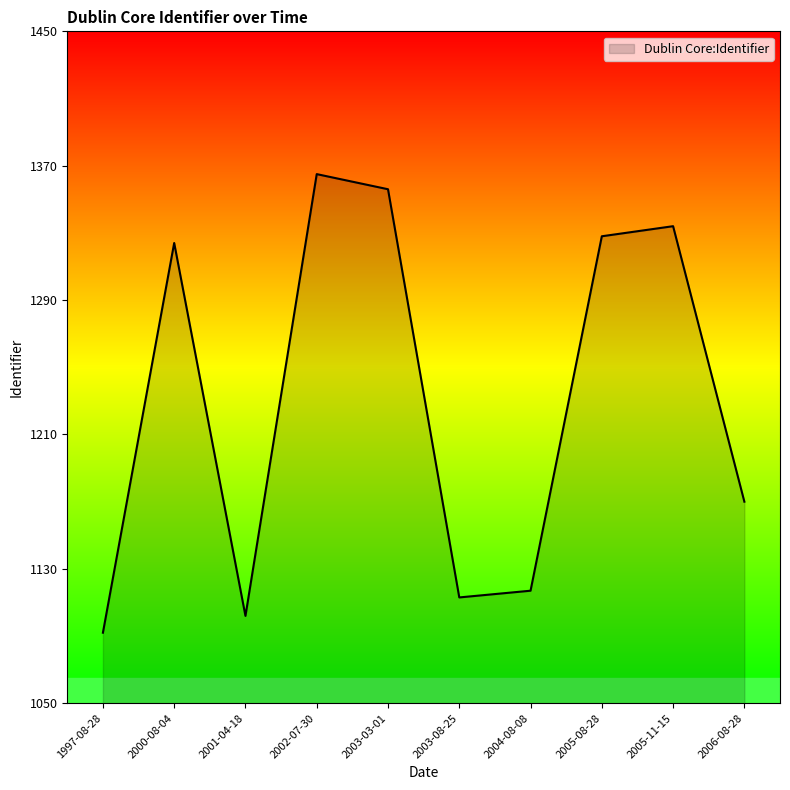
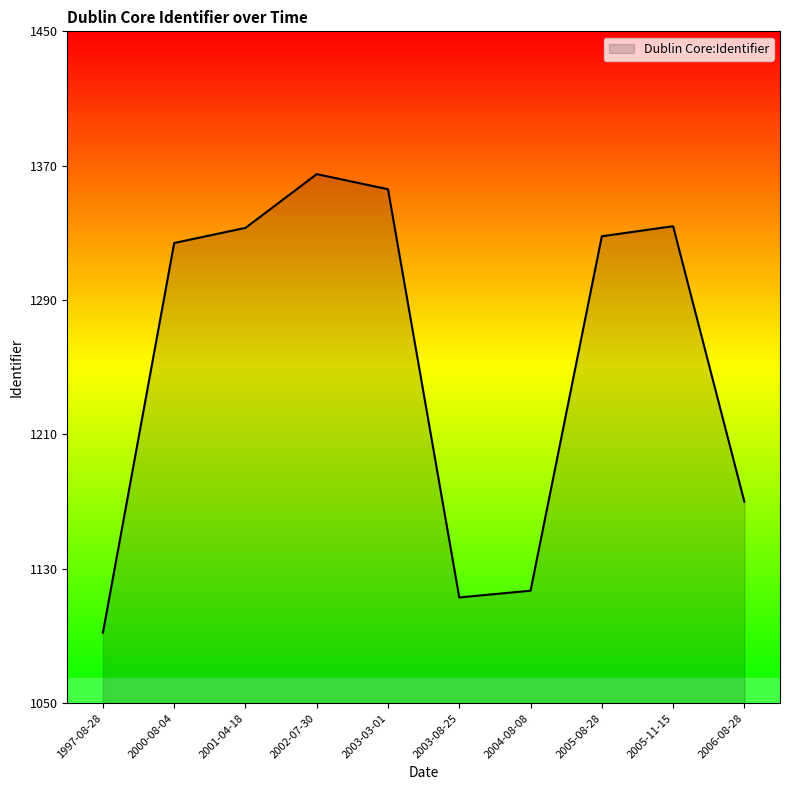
2001-04-18: 1102 -> 1333
